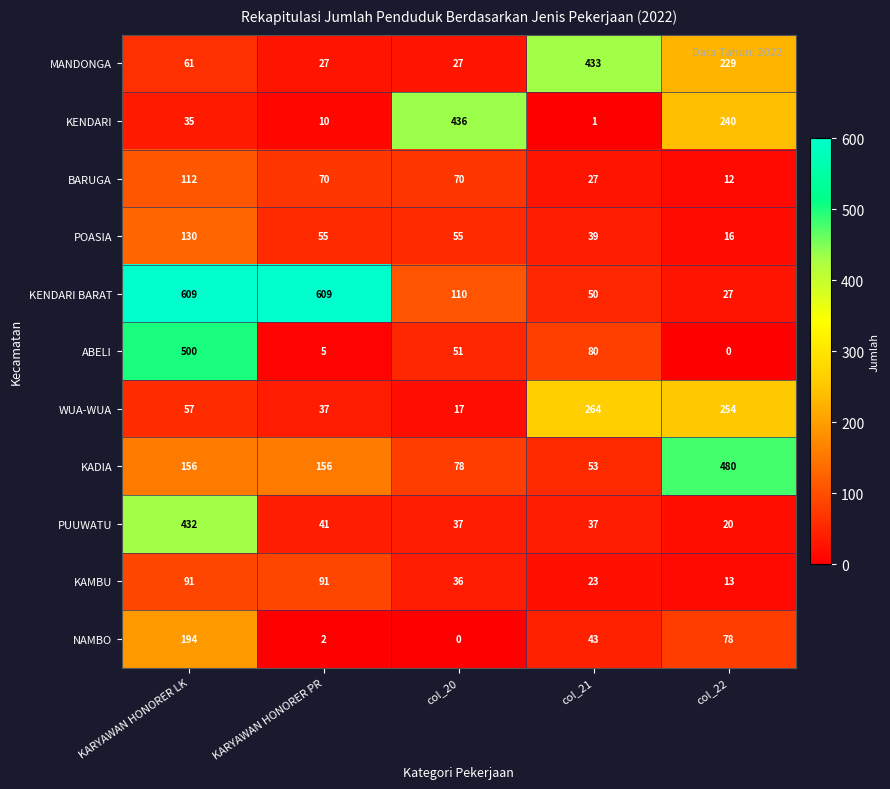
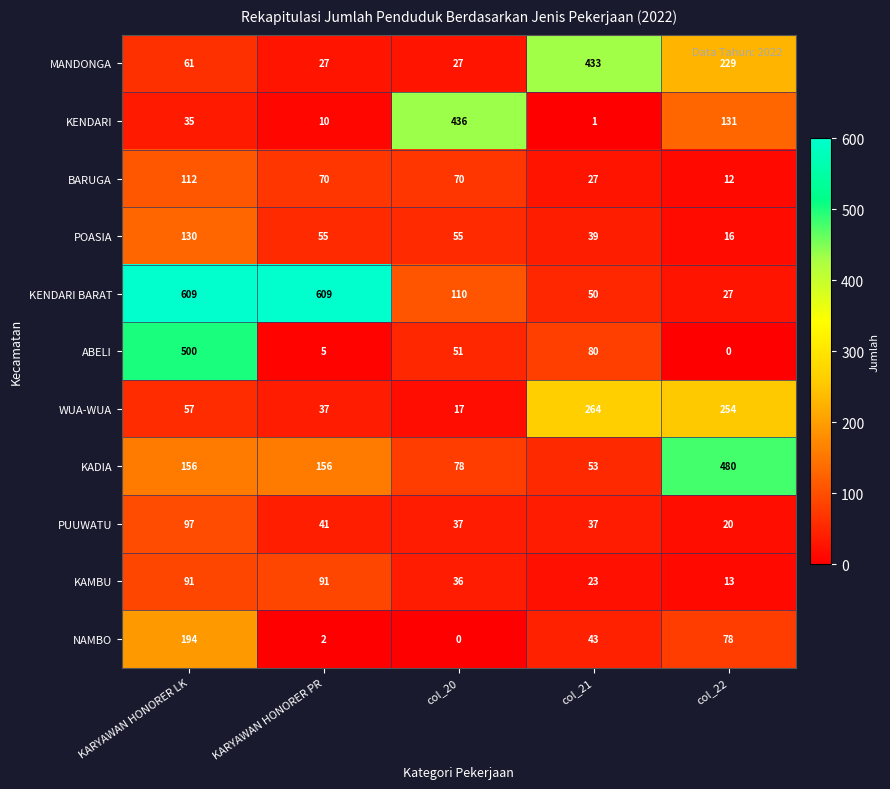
KENDARI, col_22: 240 -> 131
PUUWATU, KARYAWAN HONORER LK: 432 -> 97
